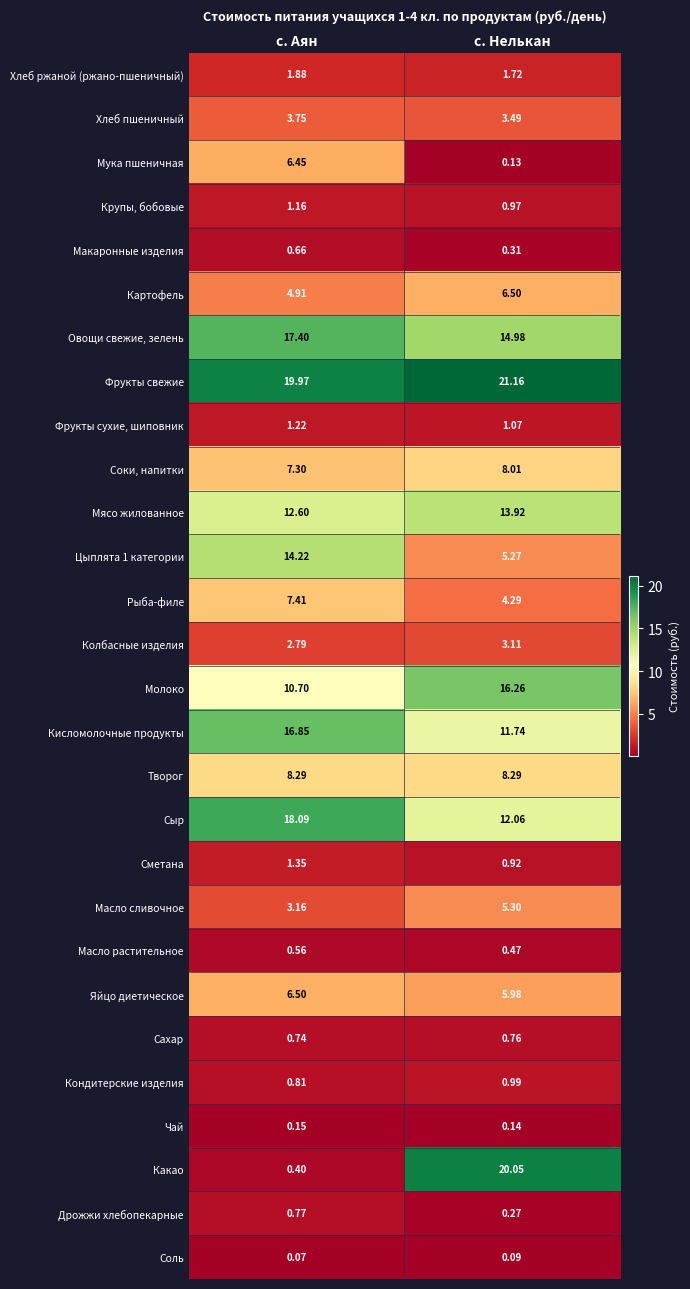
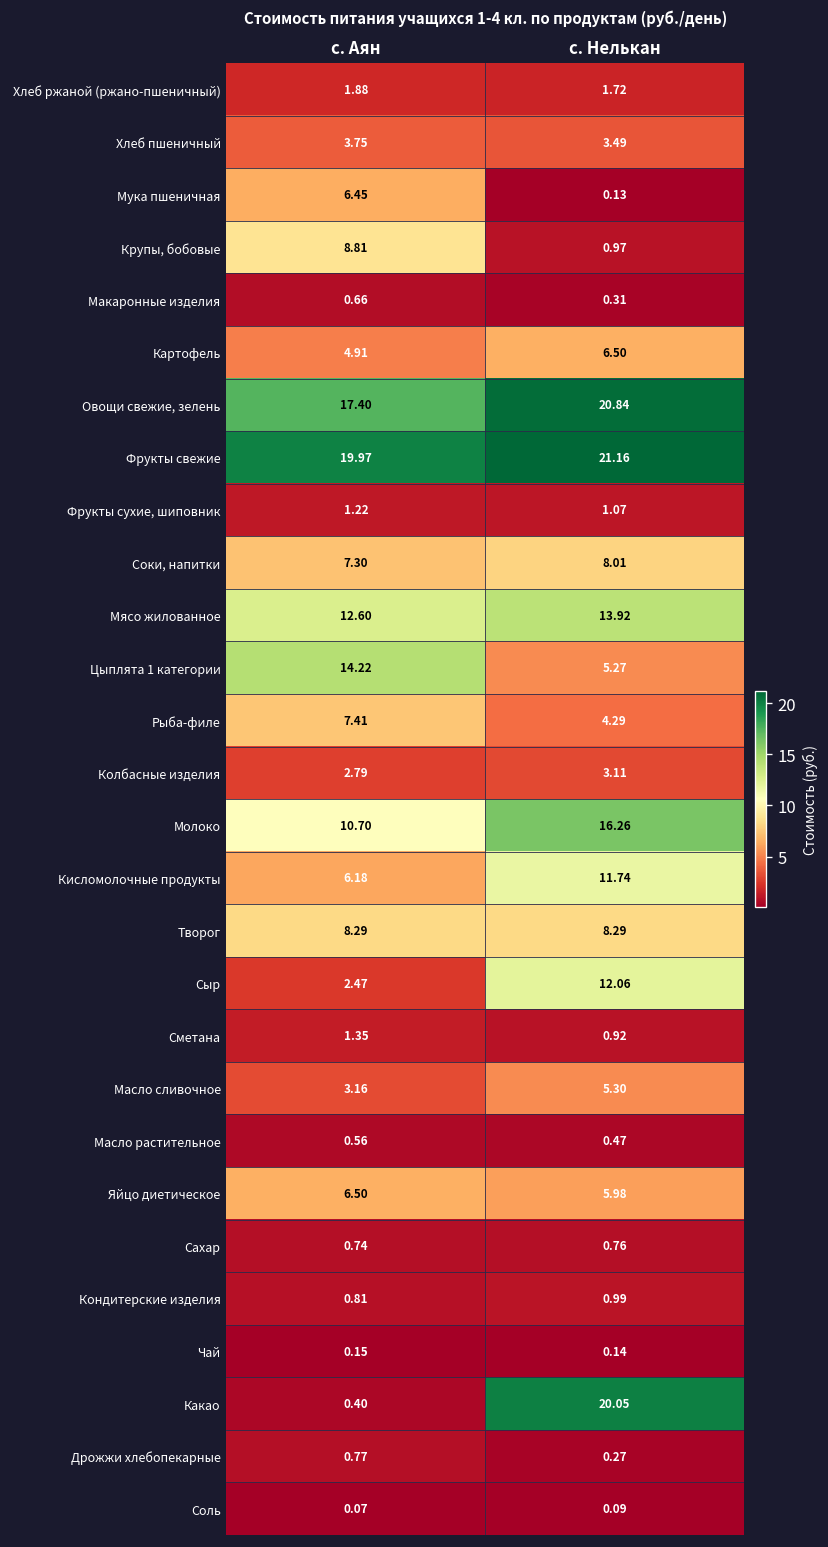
Крупы, бобовые, с. Аян: 1.16 -> 8.81
Овощи свежие, зелень, с. Нелькан: 14.98 -> 20.84
Кисломолочные продукты, с. Аян: 16.85 -> 6.18
Сыр, с. Аян: 18.09 -> 2.47
